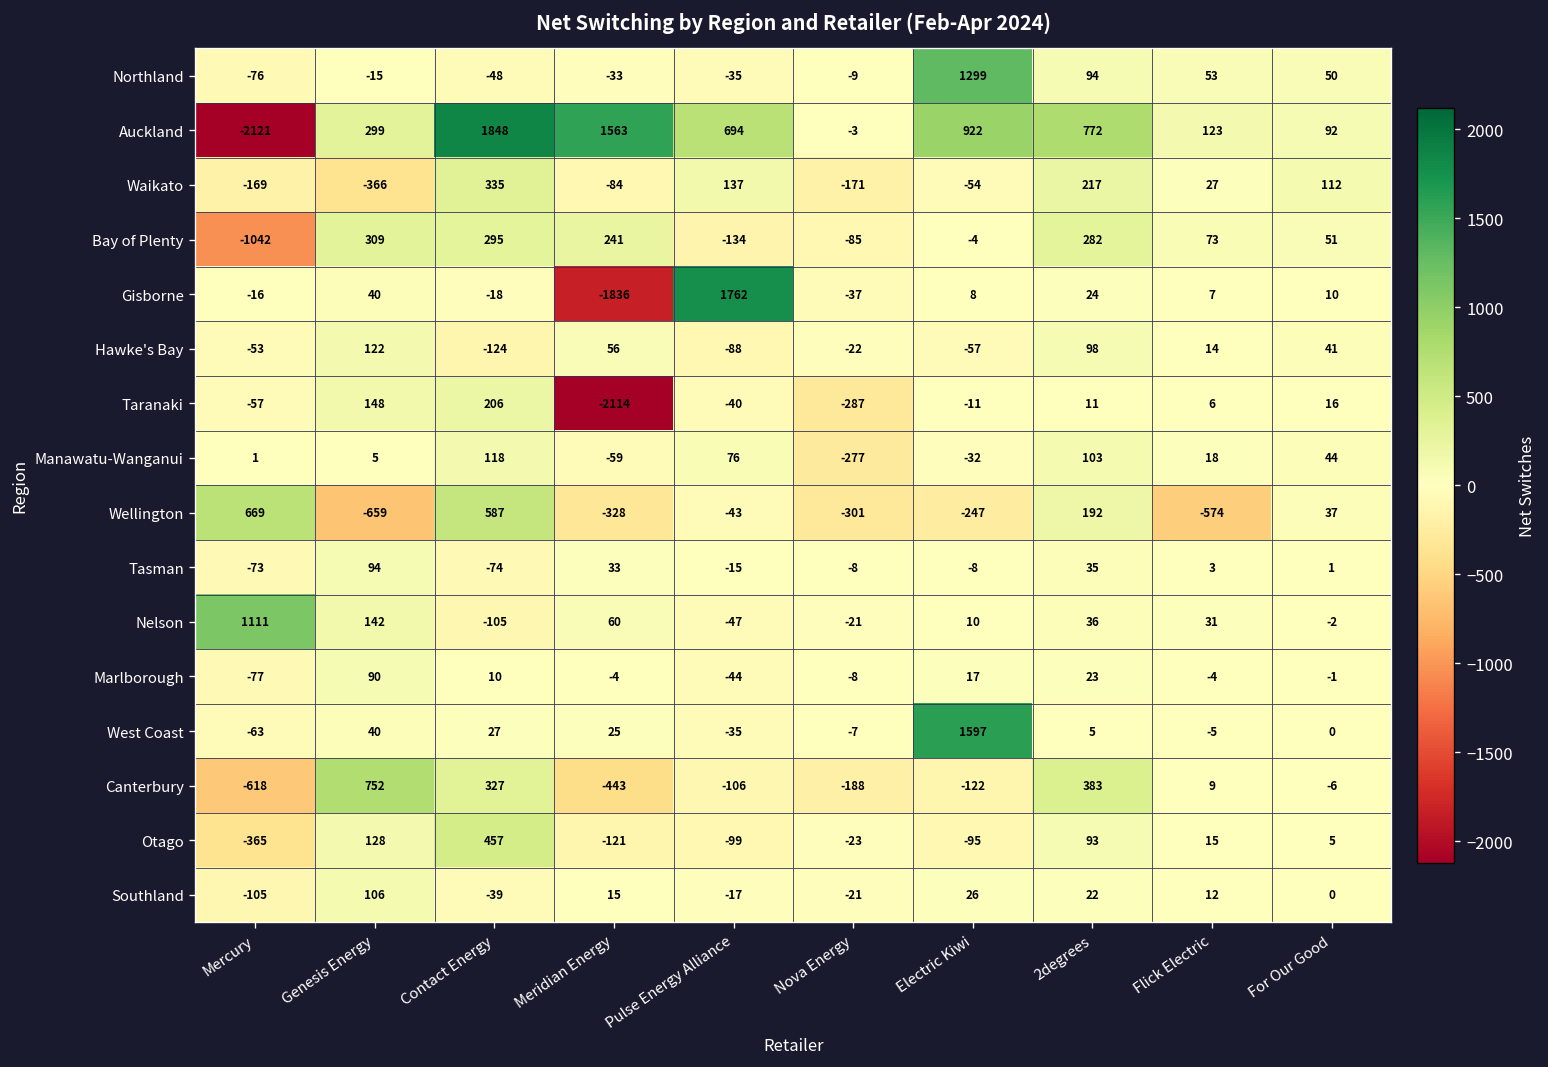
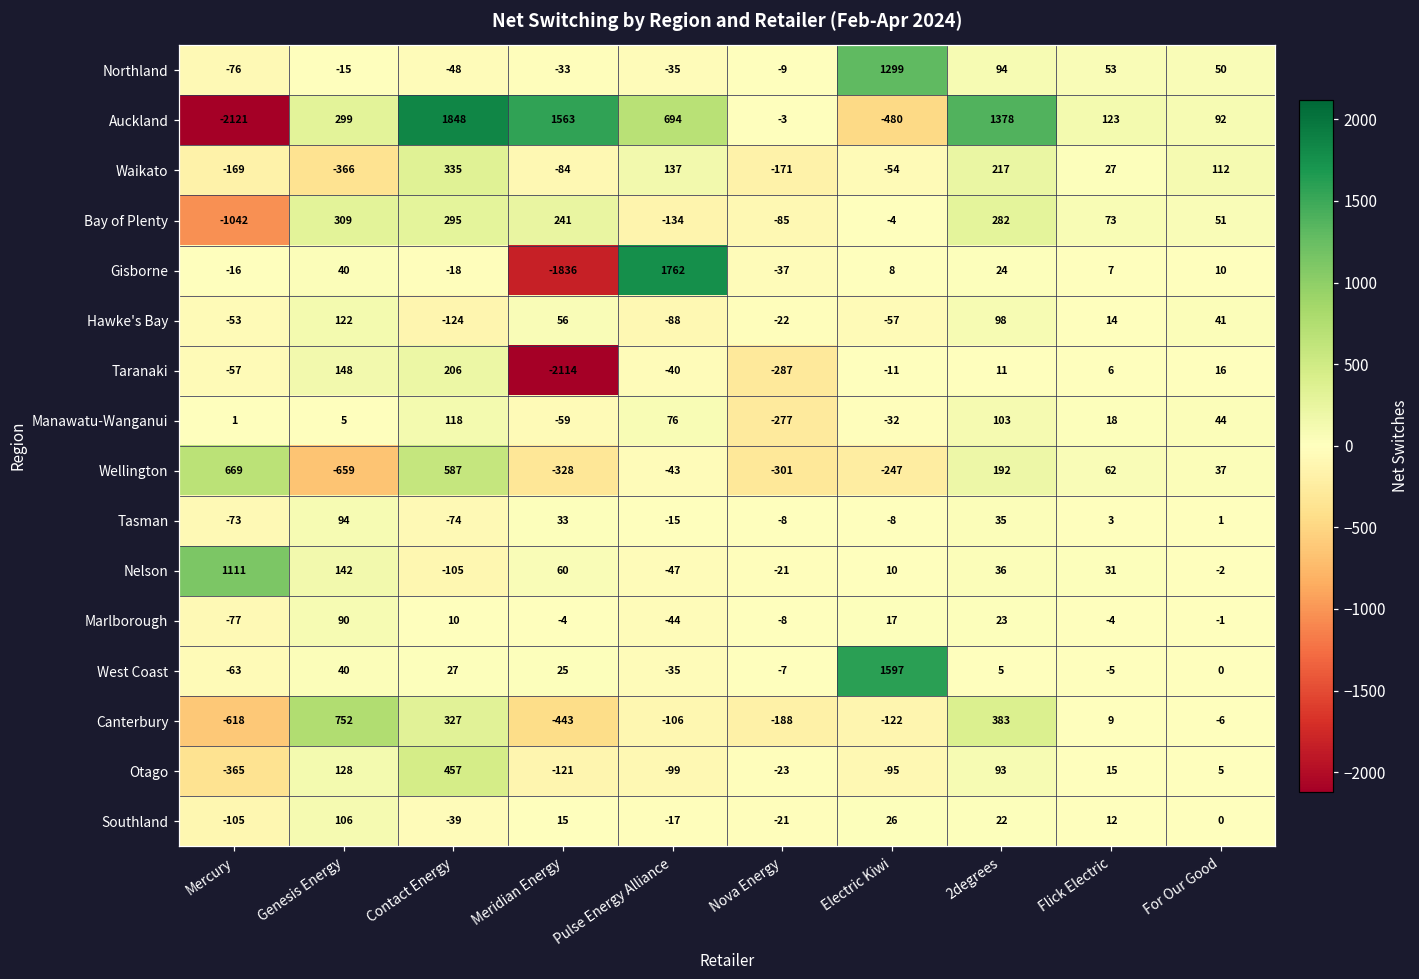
Auckland, Electric Kiwi: 922 -> -480
Auckland, 2degrees: 772 -> 1378
Wellington, Flick Electric: -574 -> 62
